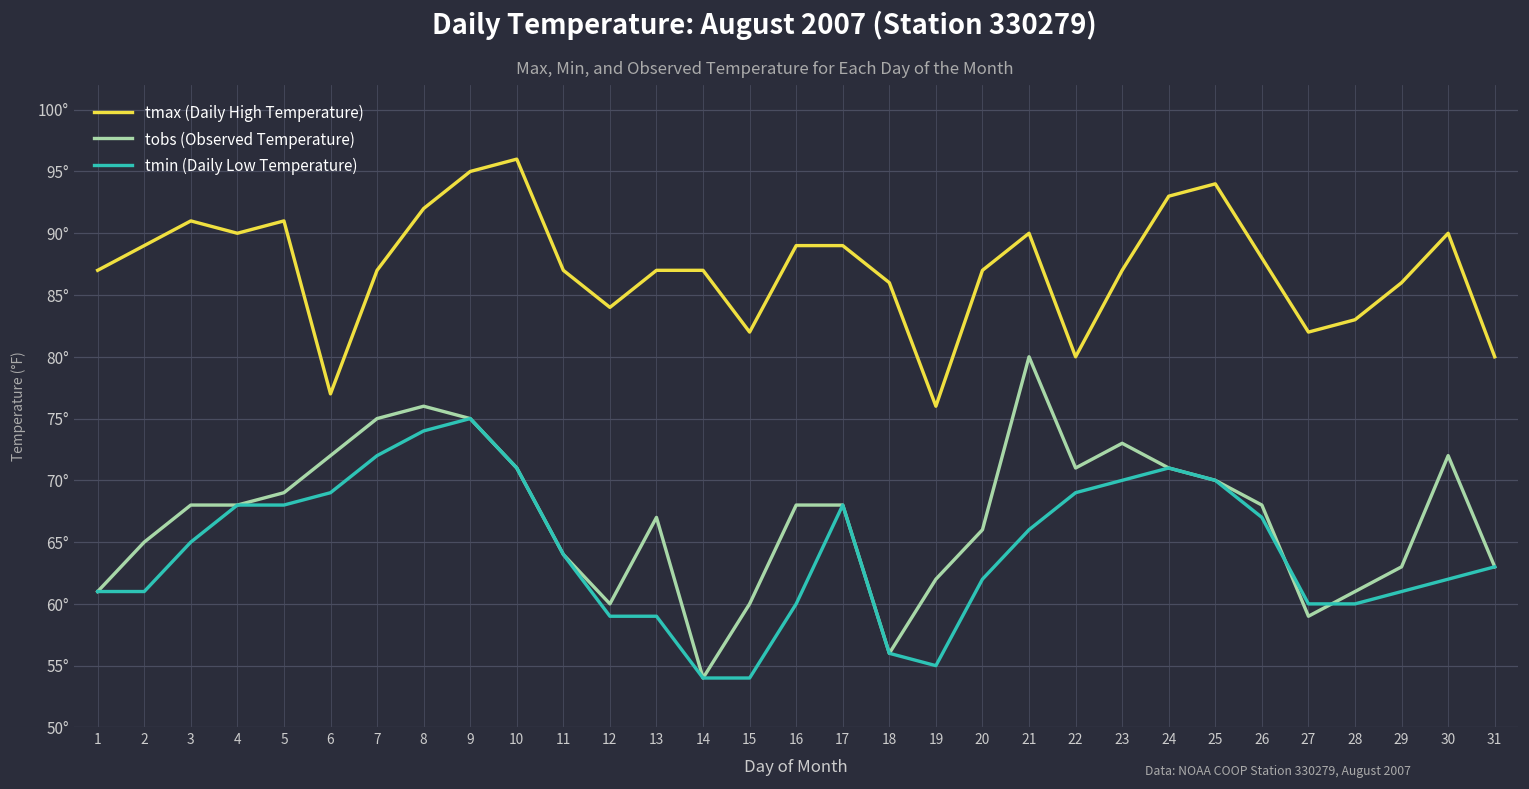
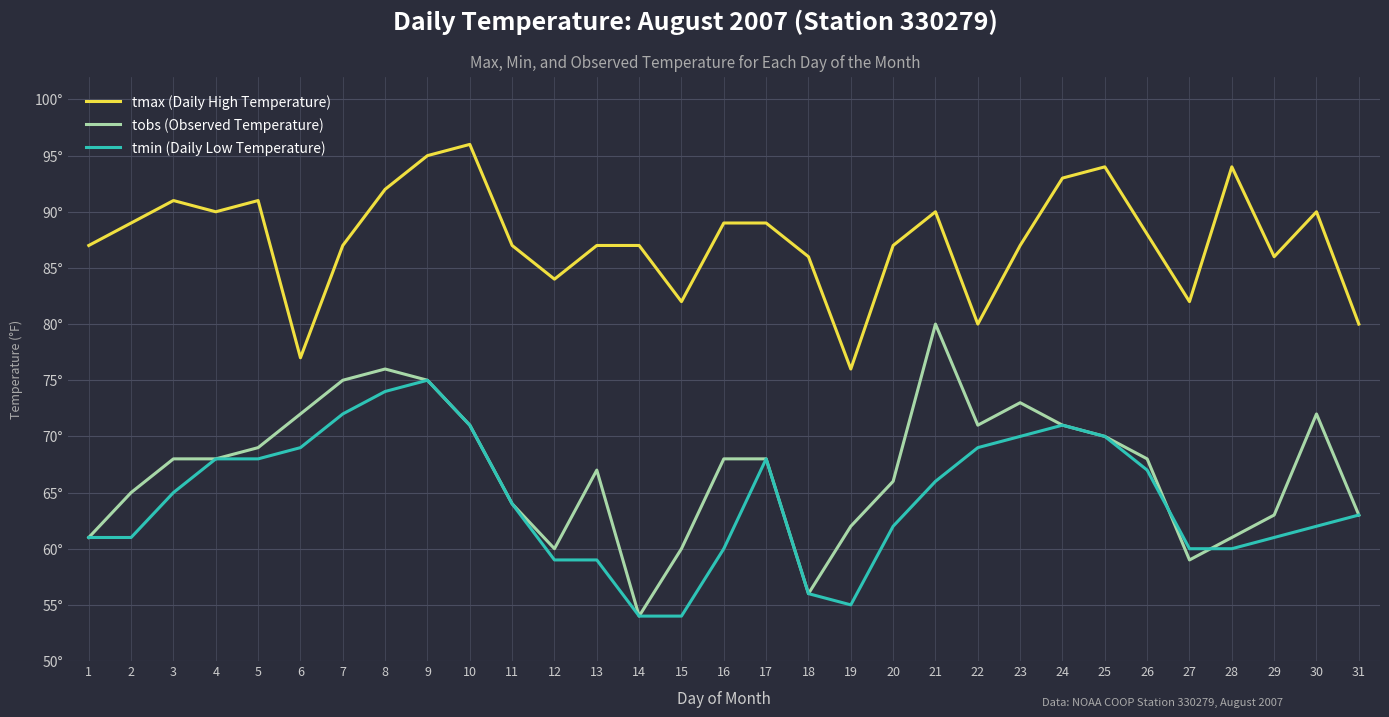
tmax (Daily High Temperature), 28: 83° -> 94°
